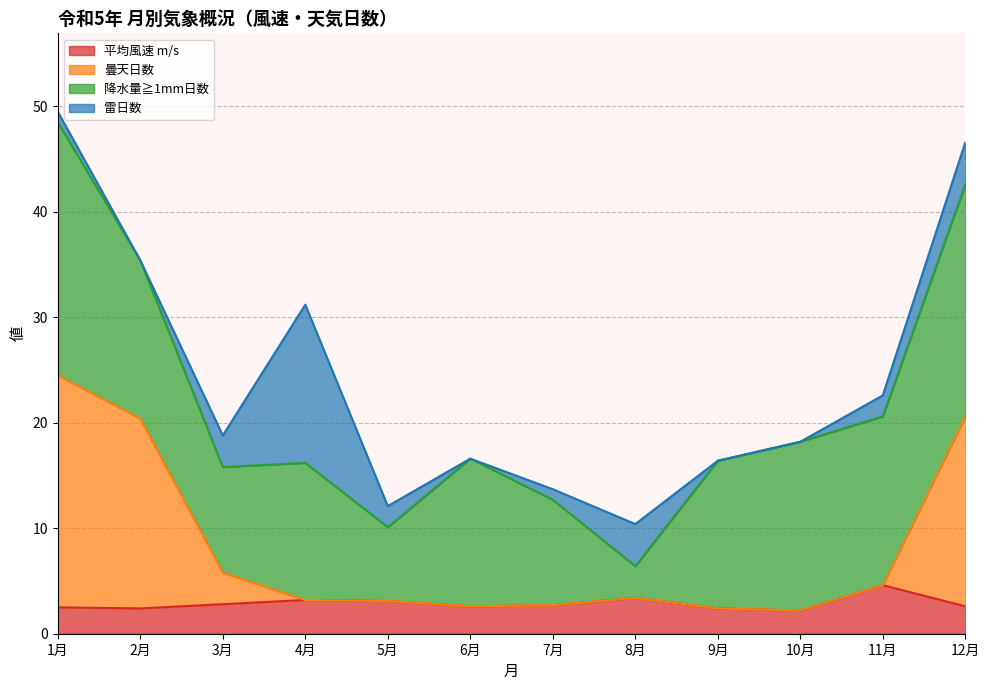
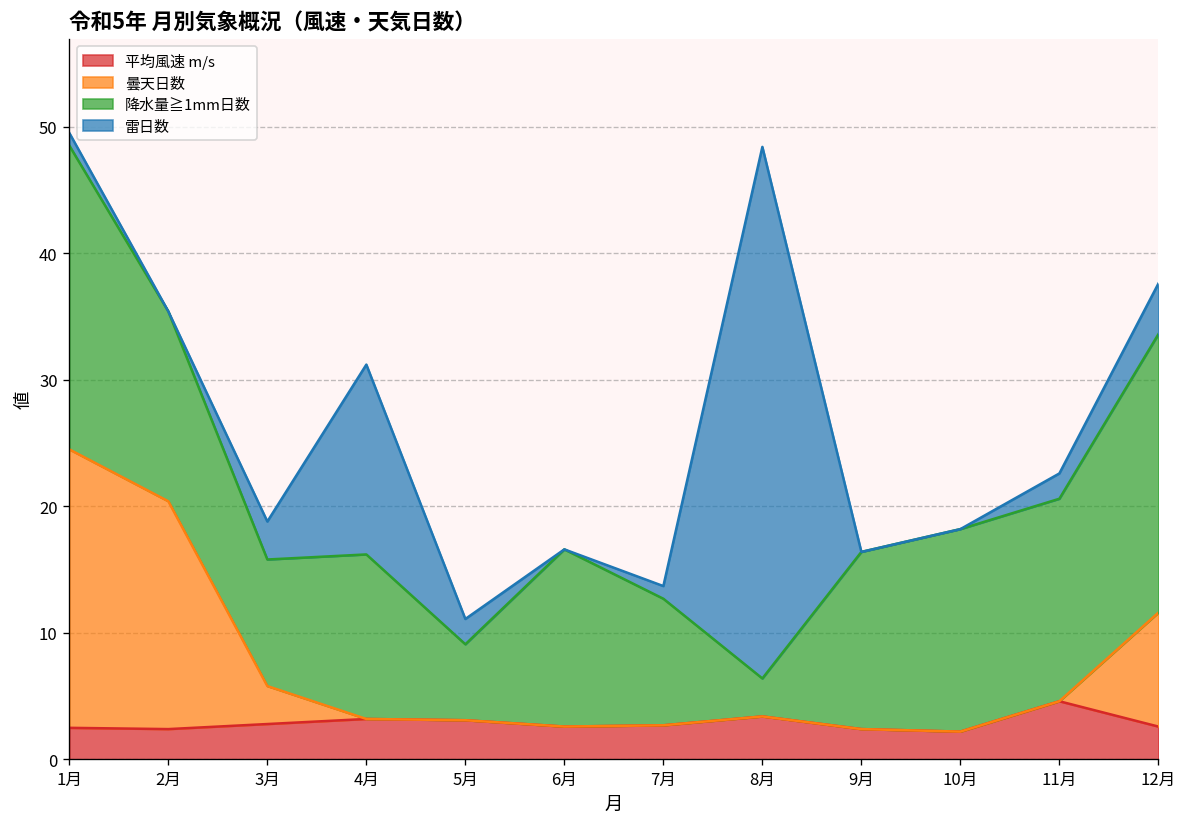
降水量≧1mm日数, 5月: 7 -> 6
雷日数, 8月: 4 -> 42
曇天日数, 12月: 18 -> 9
